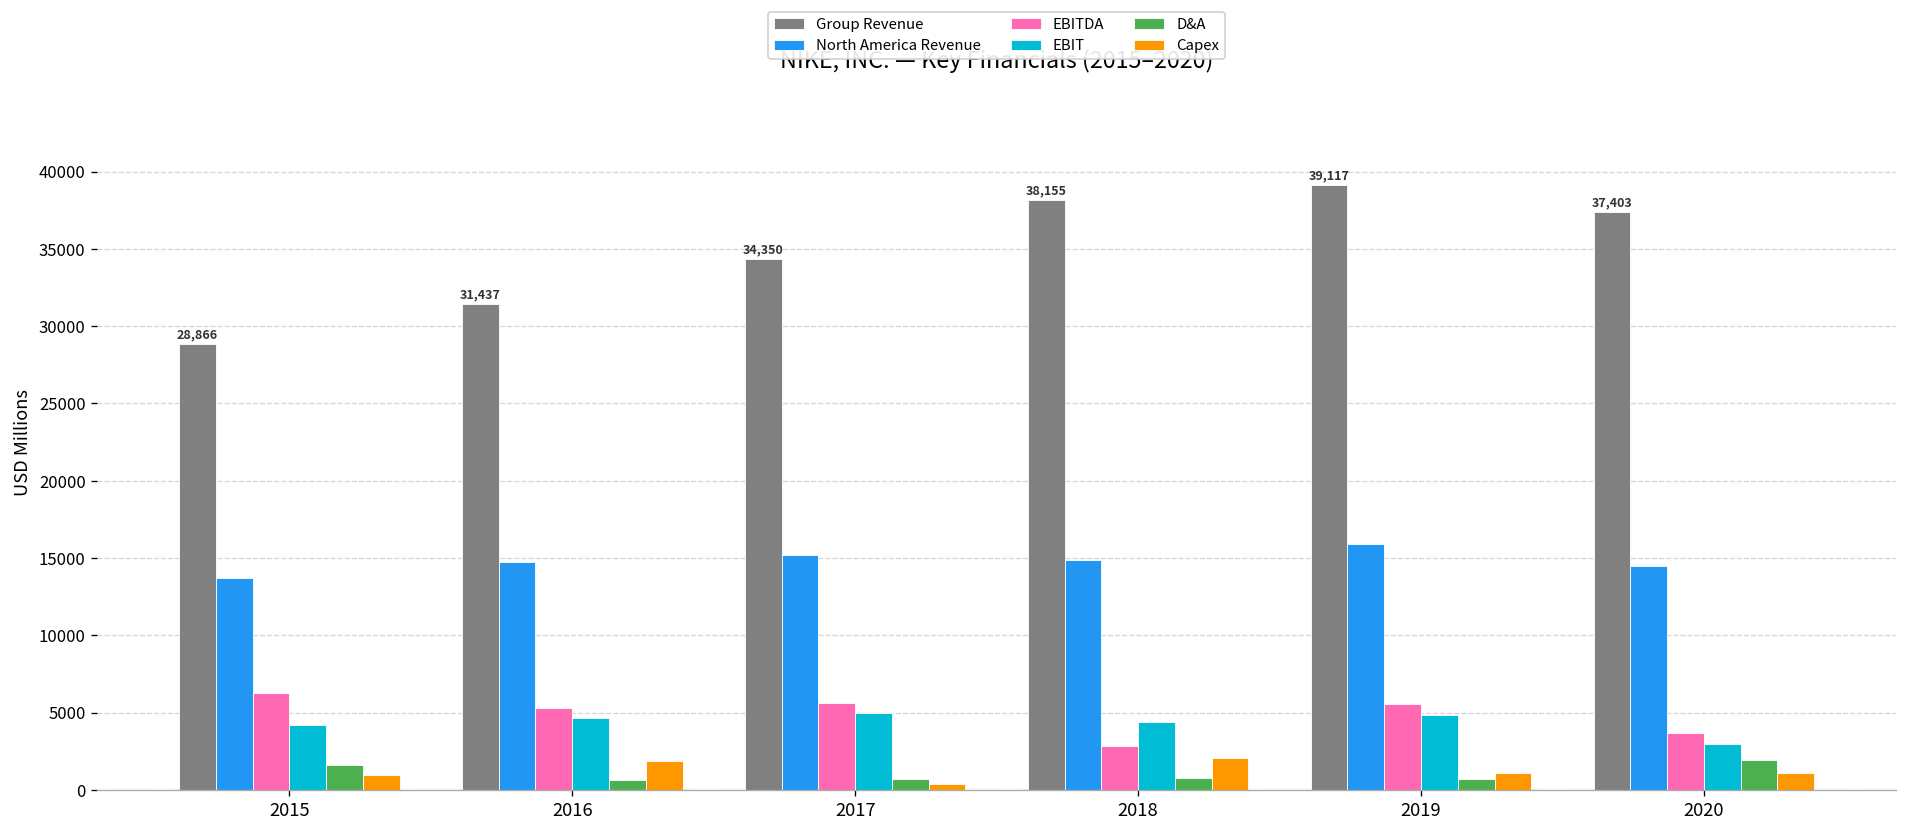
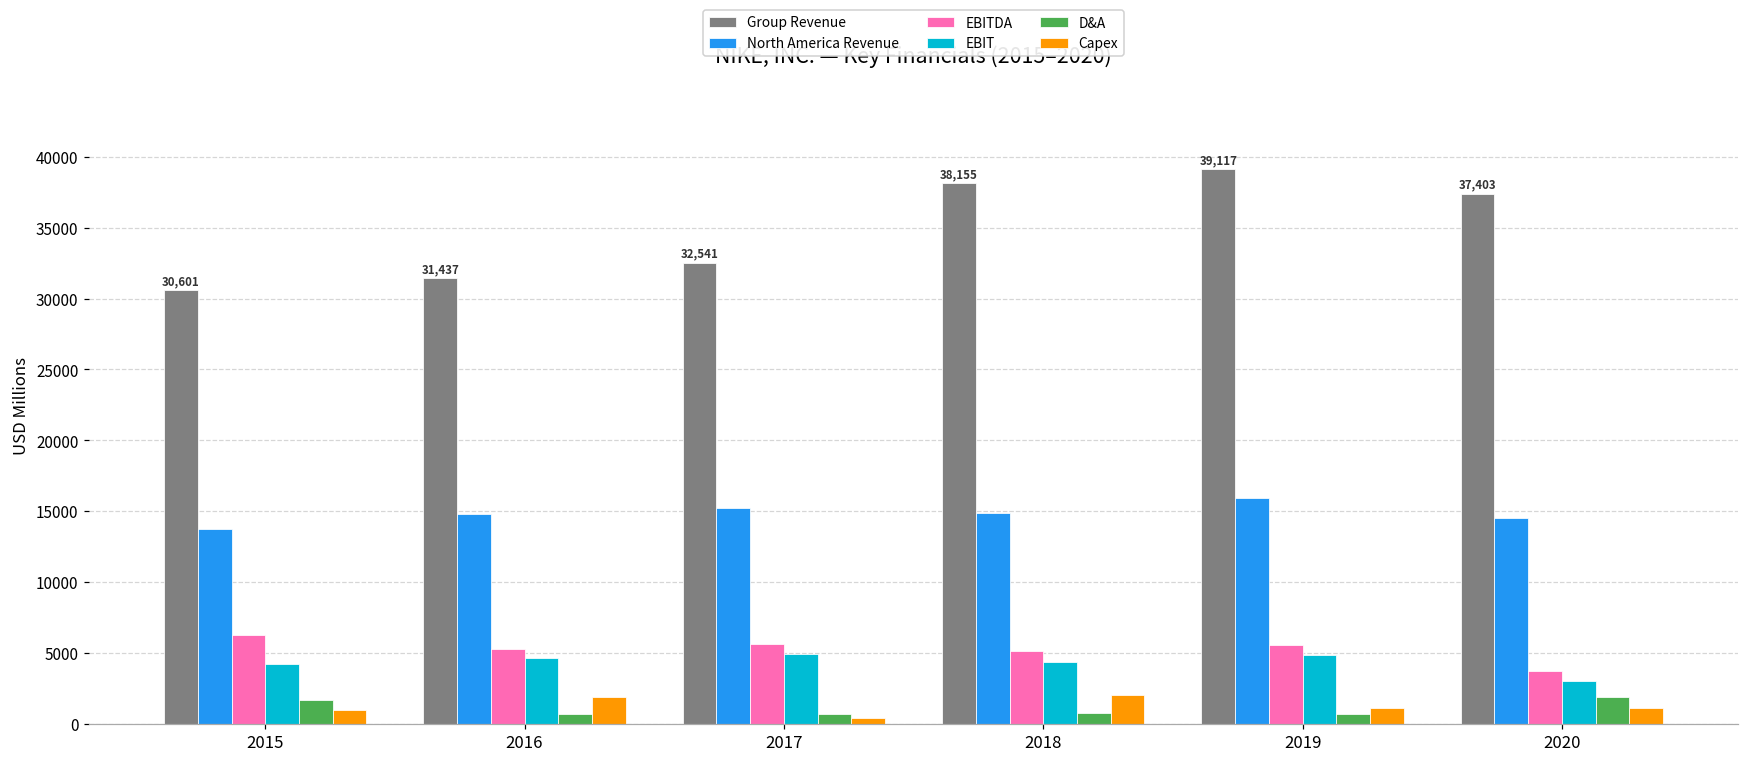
Group Revenue, 2015: 28,866 -> 30,601
Group Revenue, 2017: 34,350 -> 32,541
EBITDA, 2018: 2900 -> 5100
